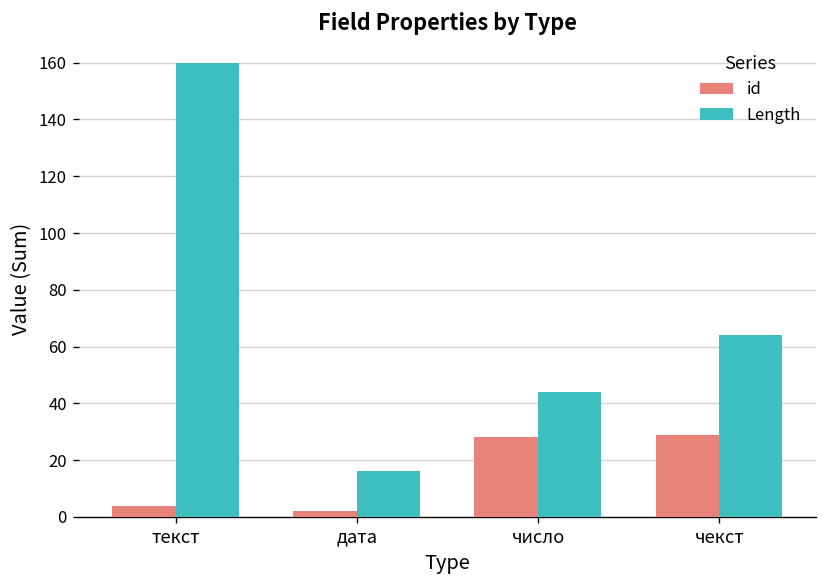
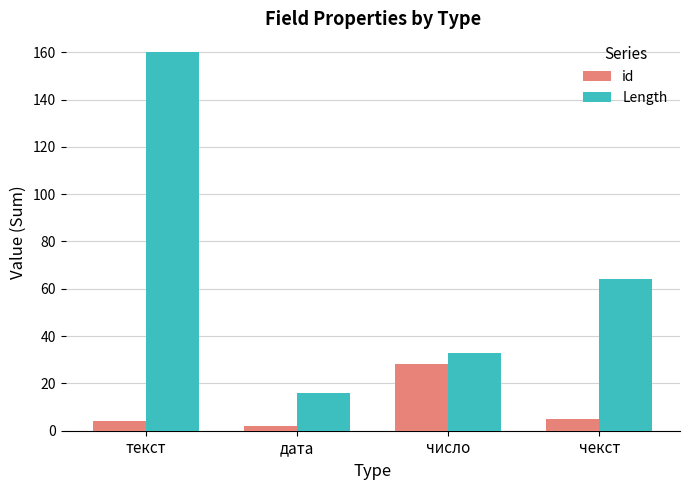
Length, число: 44 -> 33
id, чекст: 29 -> 5
